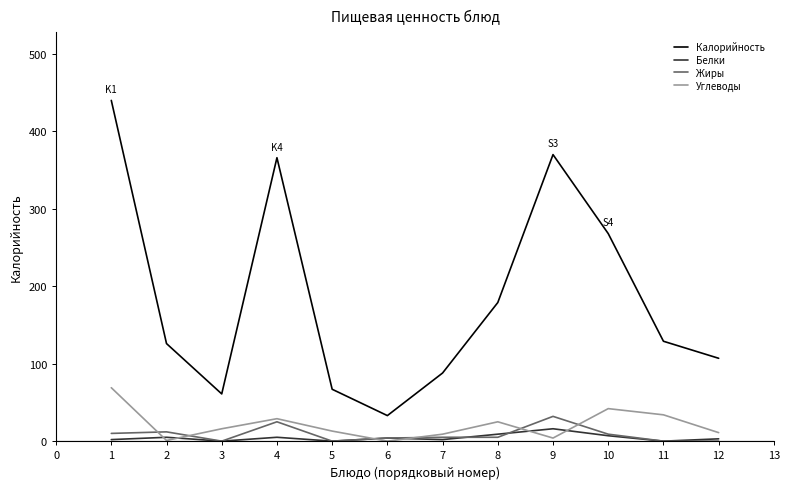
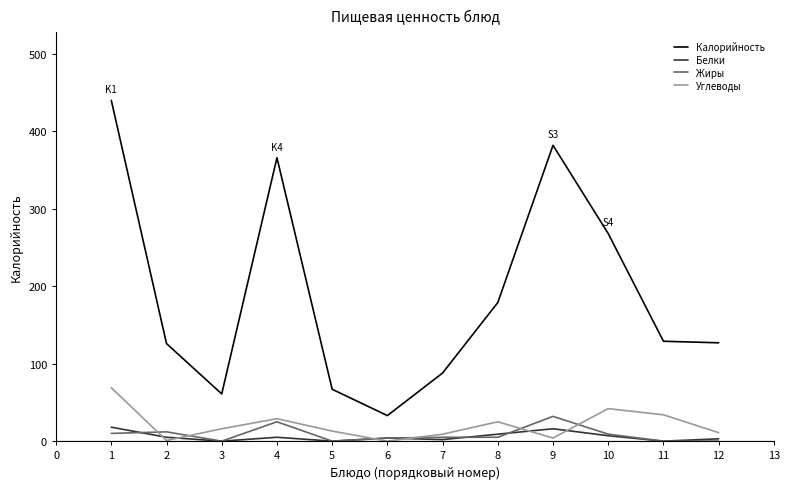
Белки, 1: 0 -> 20
Калорийность, 9: 370 -> 380
Калорийность, 12: 110 -> 130
